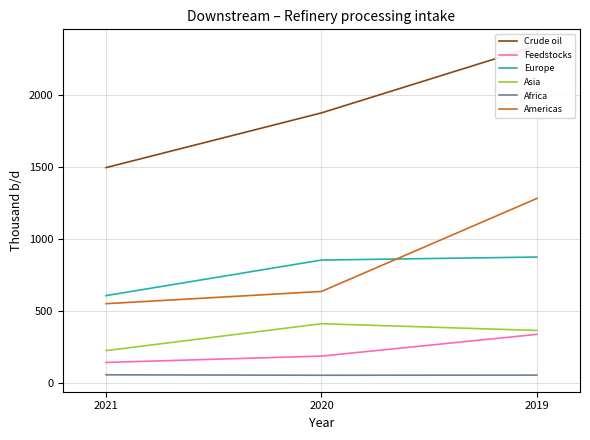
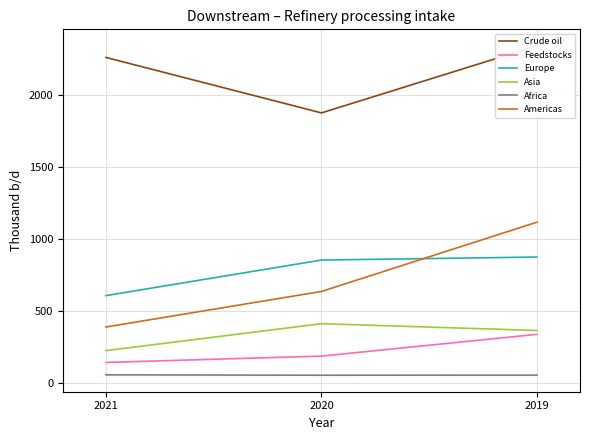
Crude oil, 2021: 1500 -> 2260
Americas, 2021: 550 -> 390
Americas, 2019: 1280 -> 1120
